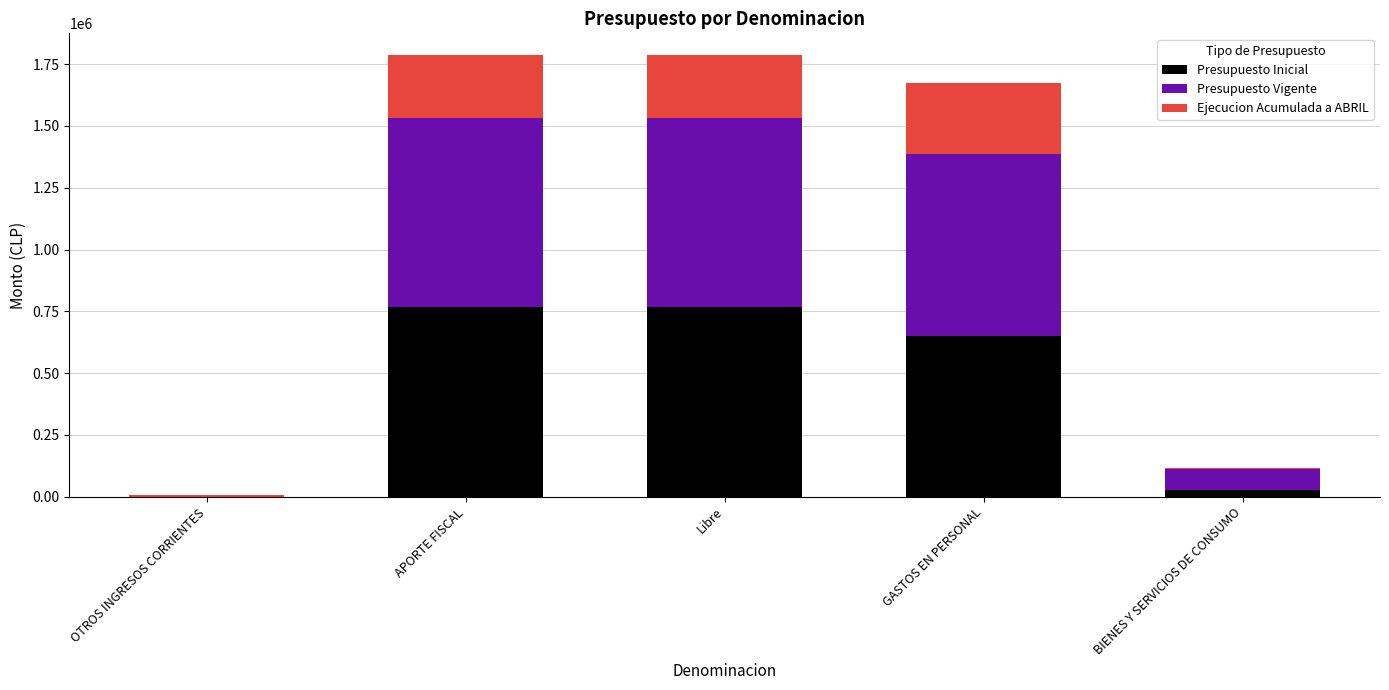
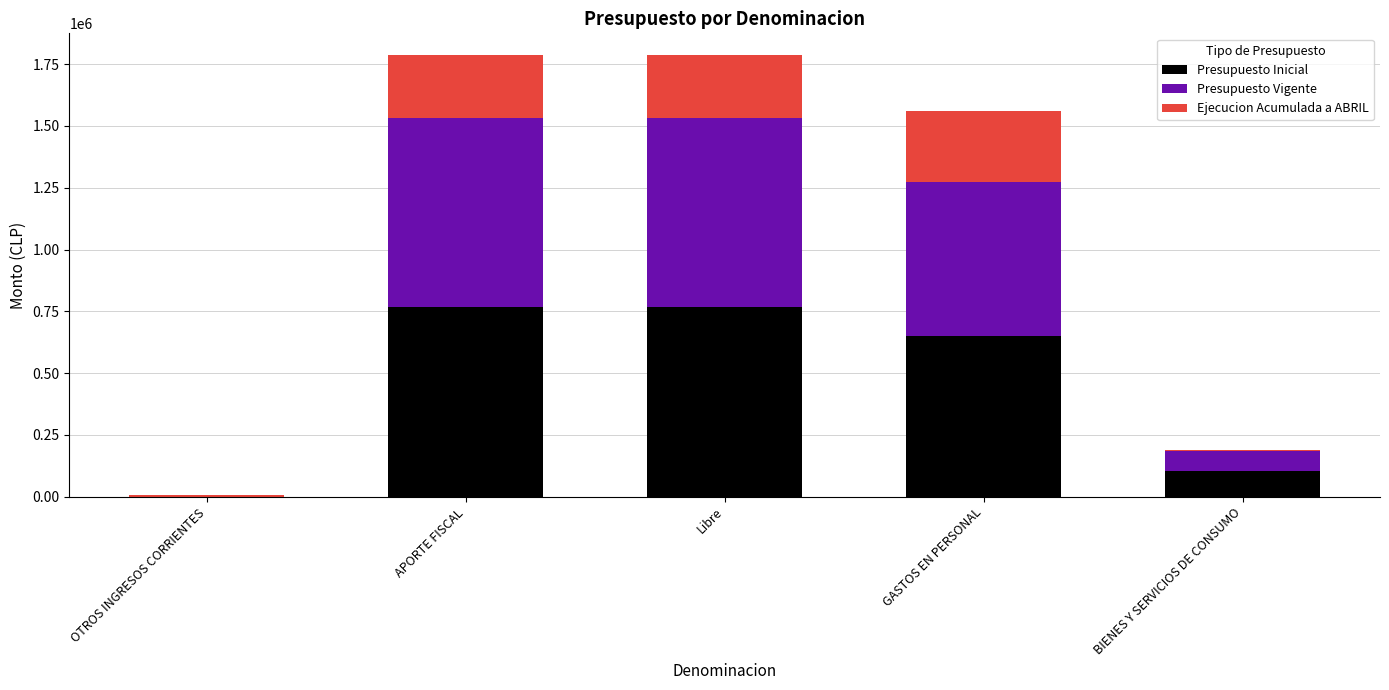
Presupuesto Vigente, GASTOS EN PERSONAL: 740000 -> 620000
Presupuesto Inicial, BIENES Y SERVICIOS DE CONSUMO: 30000 -> 100000
